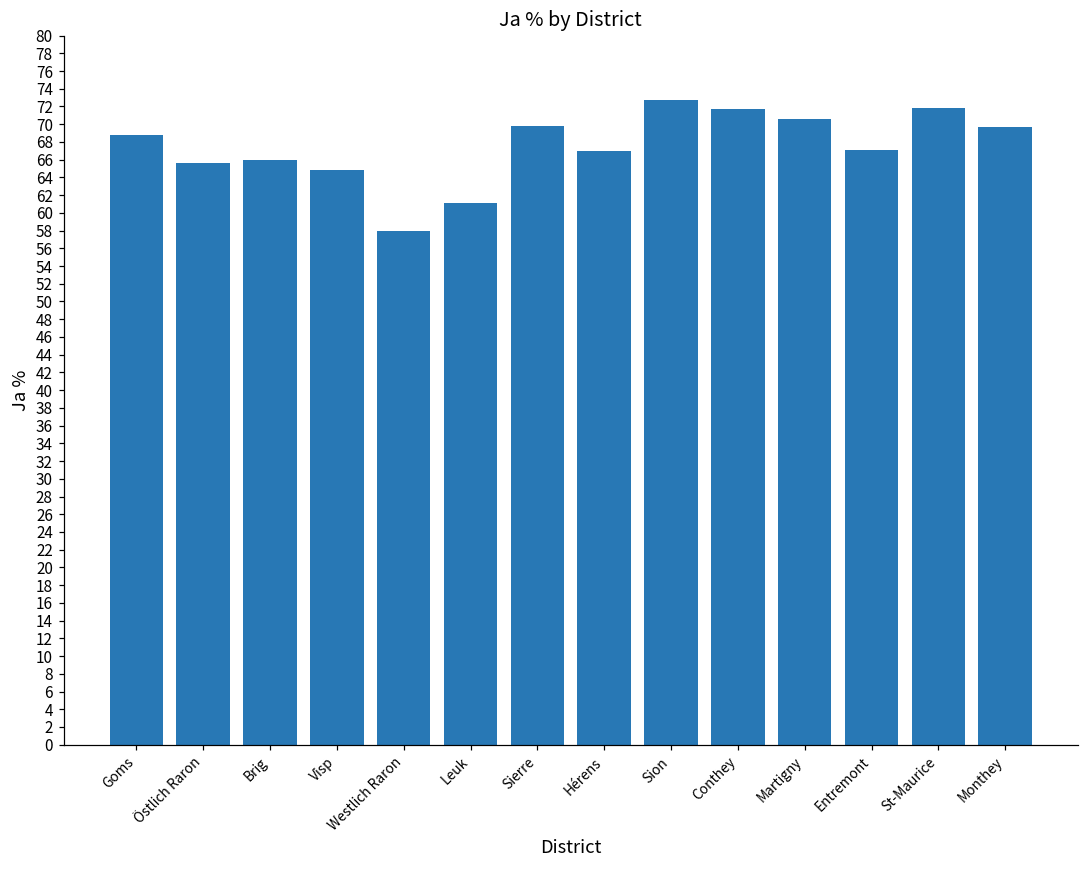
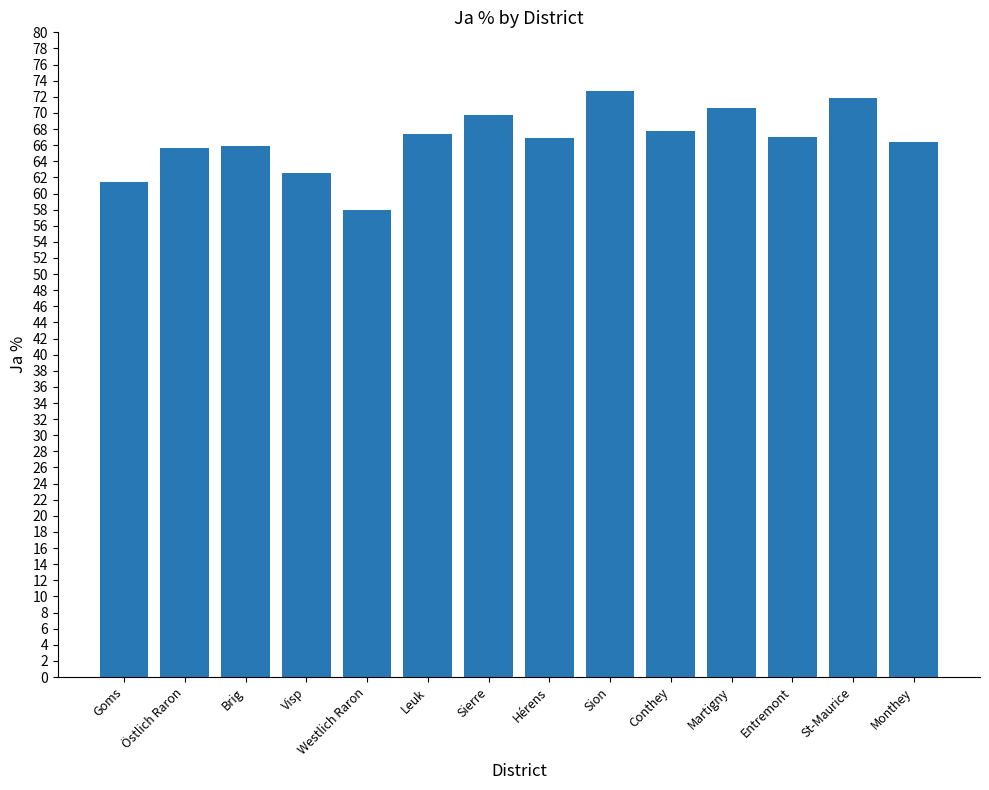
Goms: 69 -> 61
Visp: 65 -> 63
Leuk: 61 -> 67
Conthey: 72 -> 68
Monthey: 70 -> 66
